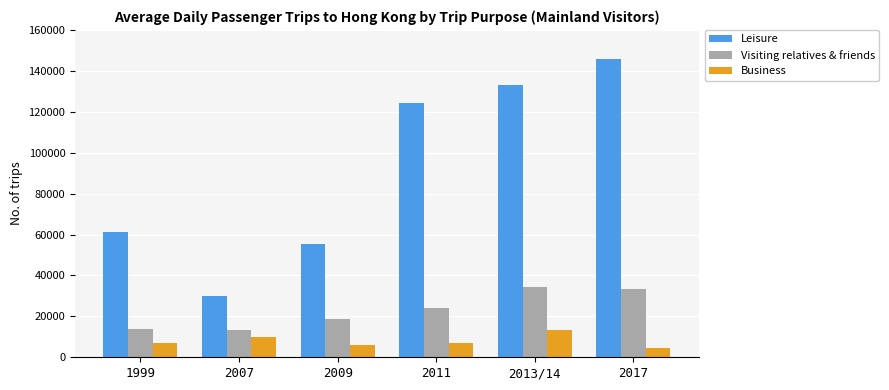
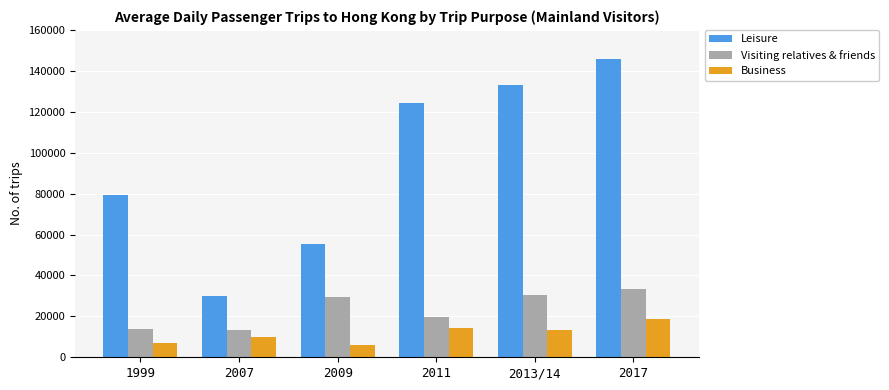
Leisure, 1999: 61000 -> 79000
Visiting relatives & friends, 2009: 19000 -> 29000
Visiting relatives & friends, 2011: 24000 -> 20000
Business, 2011: 7000 -> 14000
Visiting relatives & friends, 2013/14: 34000 -> 30000
Business, 2017: 5000 -> 19000
